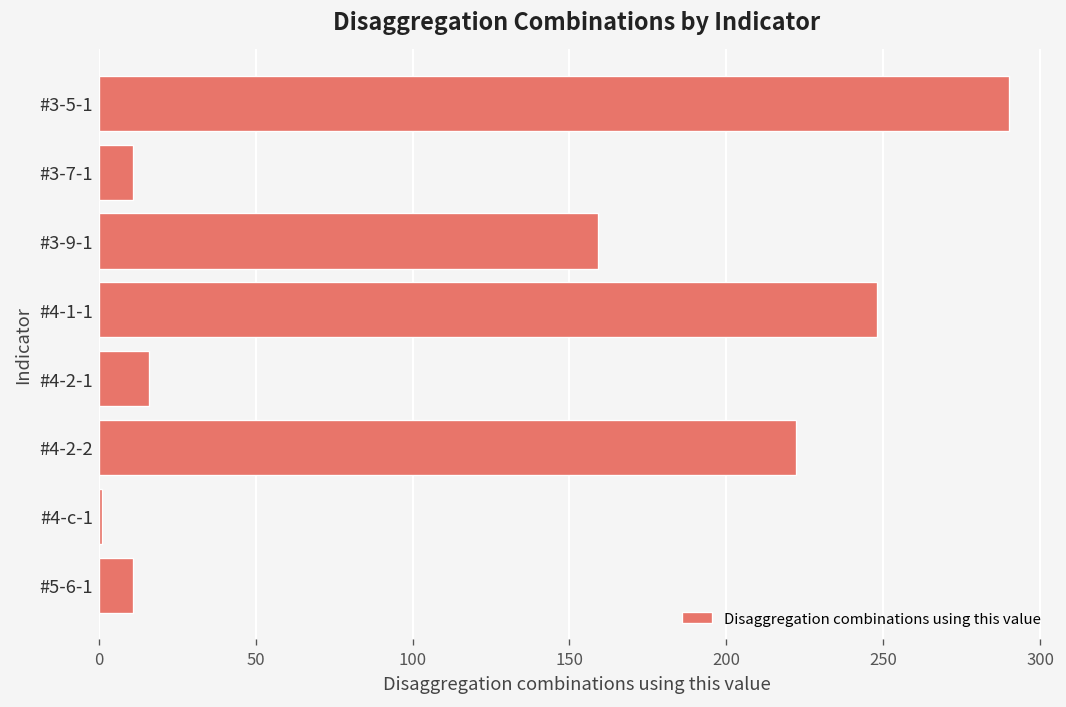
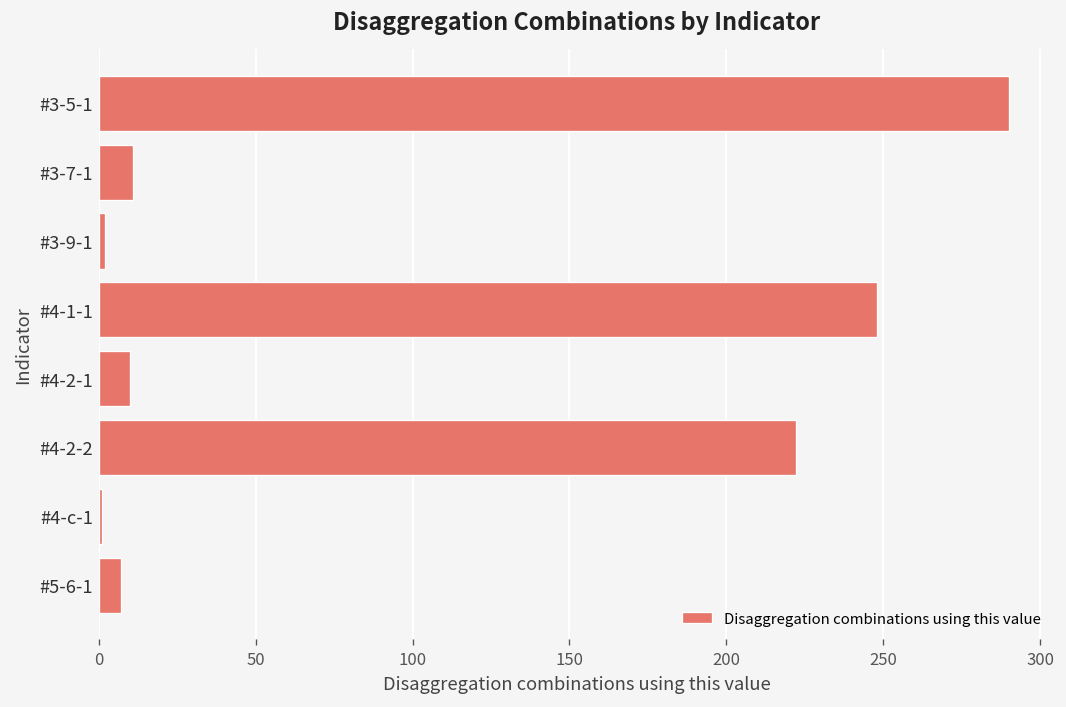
#3-9-1: 159 -> 2
#4-2-1: 16 -> 10
#5-6-1: 11 -> 7
